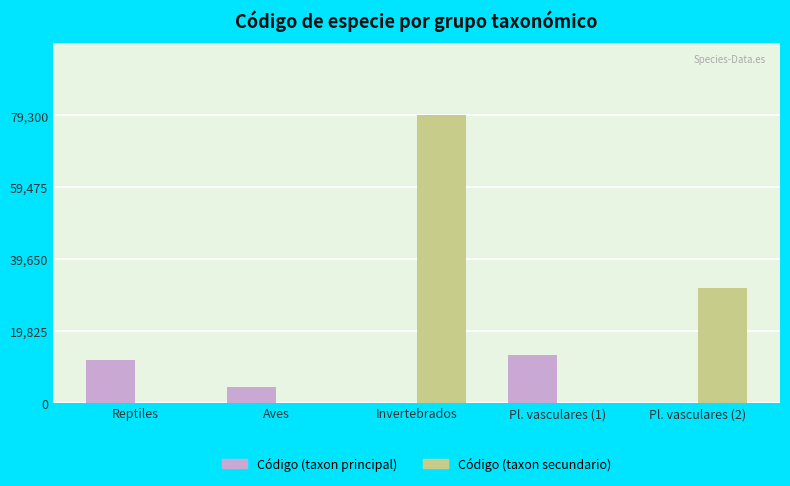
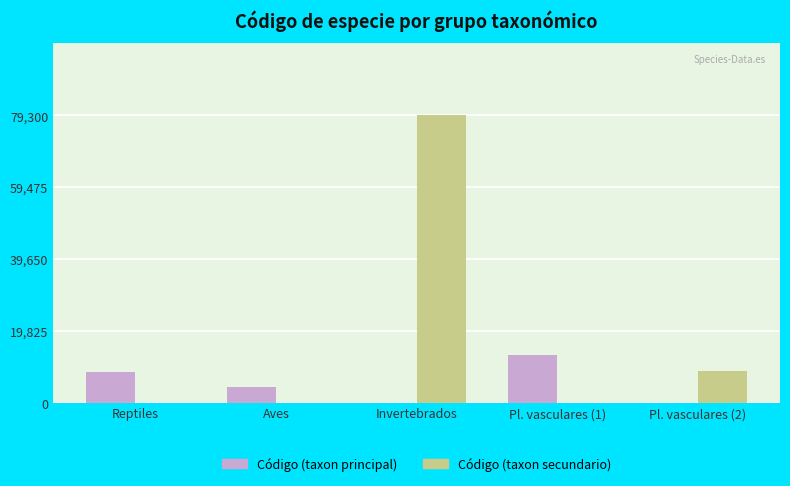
Código (taxon principal), Reptiles: 12,000 -> 8,000
Código (taxon secundario), Pl. vasculares (2): 32,000 -> 9,000
